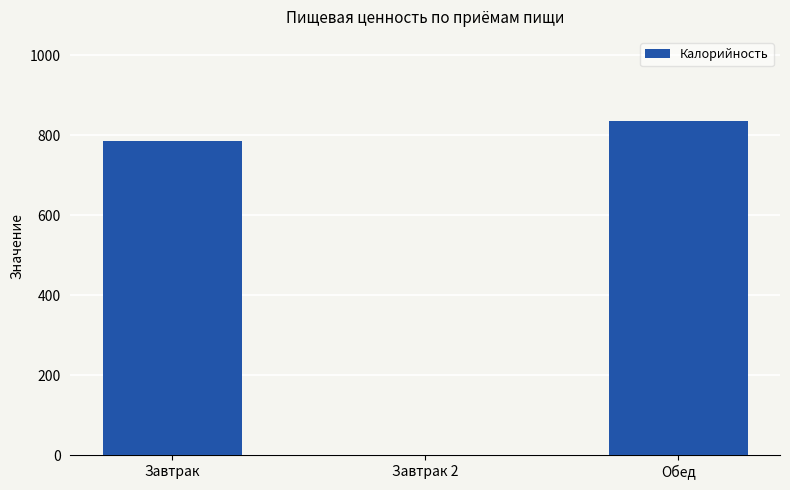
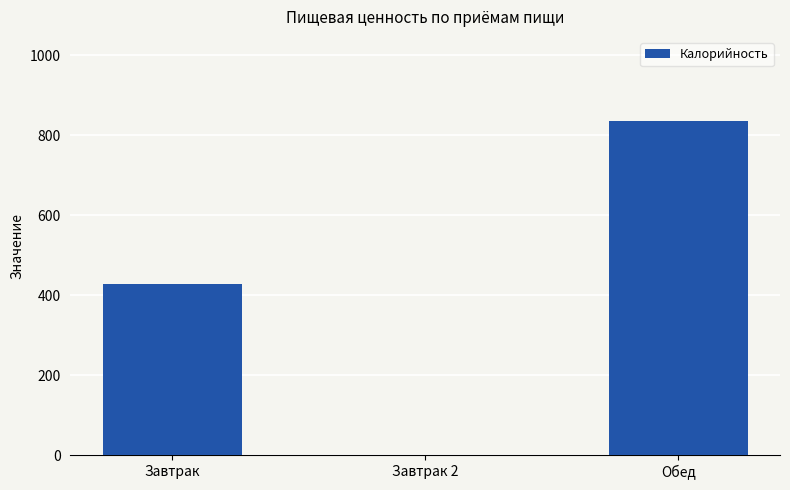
Завтрак: 790 -> 430
